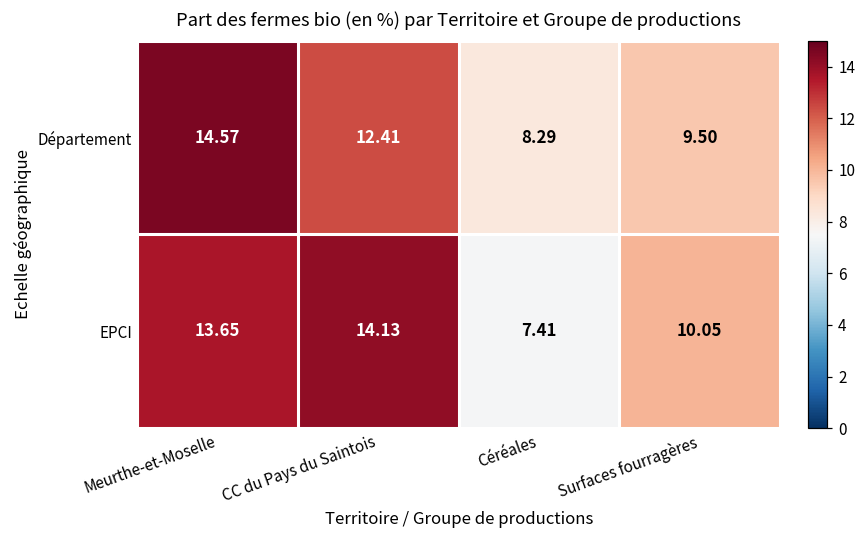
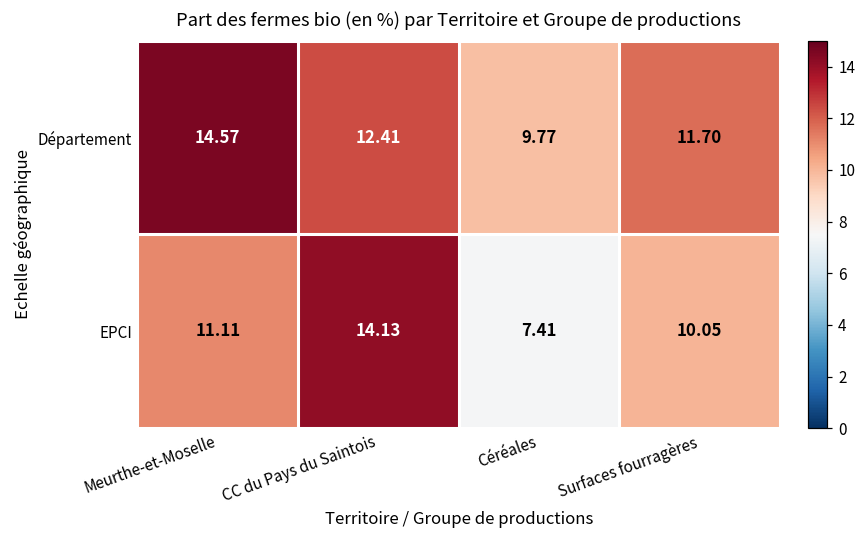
Département, Céréales: 8.29 -> 9.77
Département, Surfaces fourragères: 9.50 -> 11.70
EPCI, Meurthe-et-Moselle: 13.65 -> 11.11
